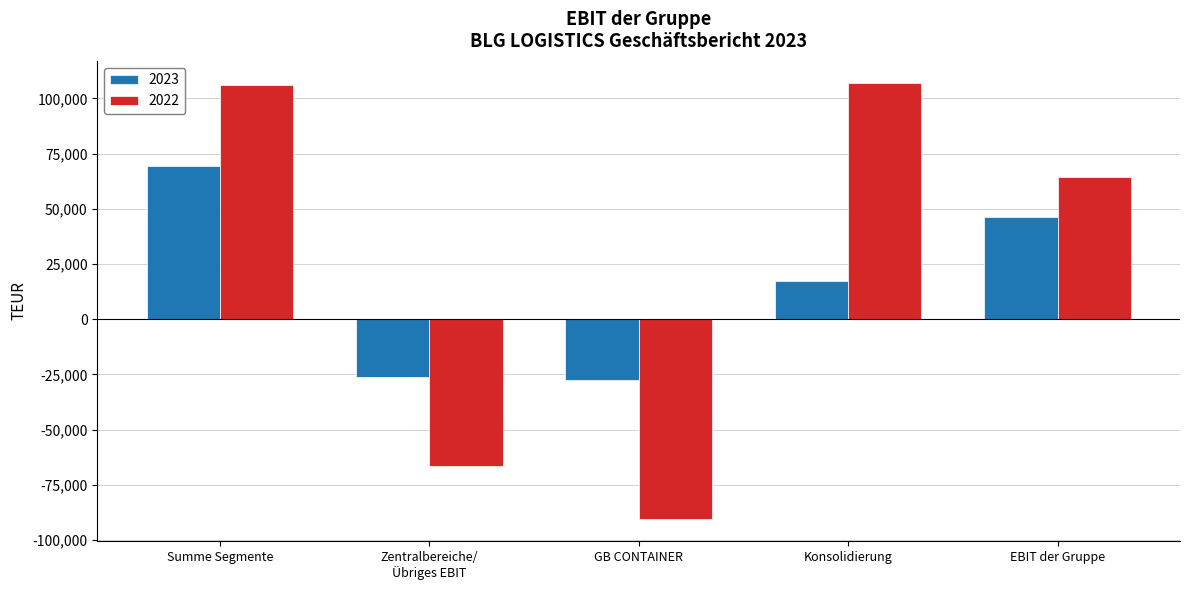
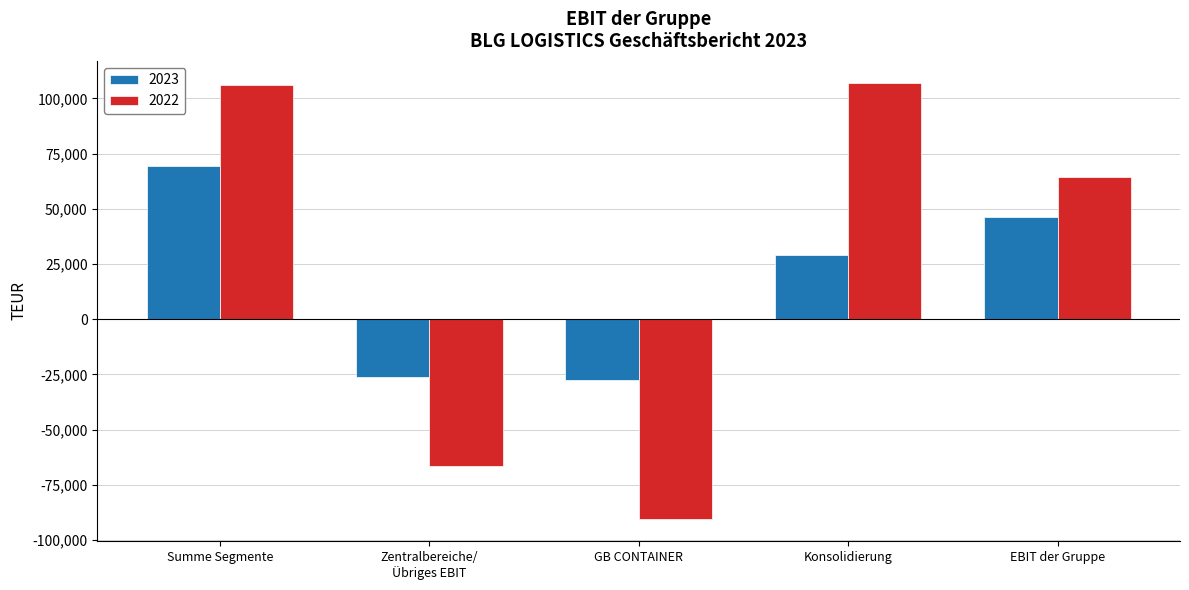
2023, Konsolidierung: 17,000 -> 29,000
